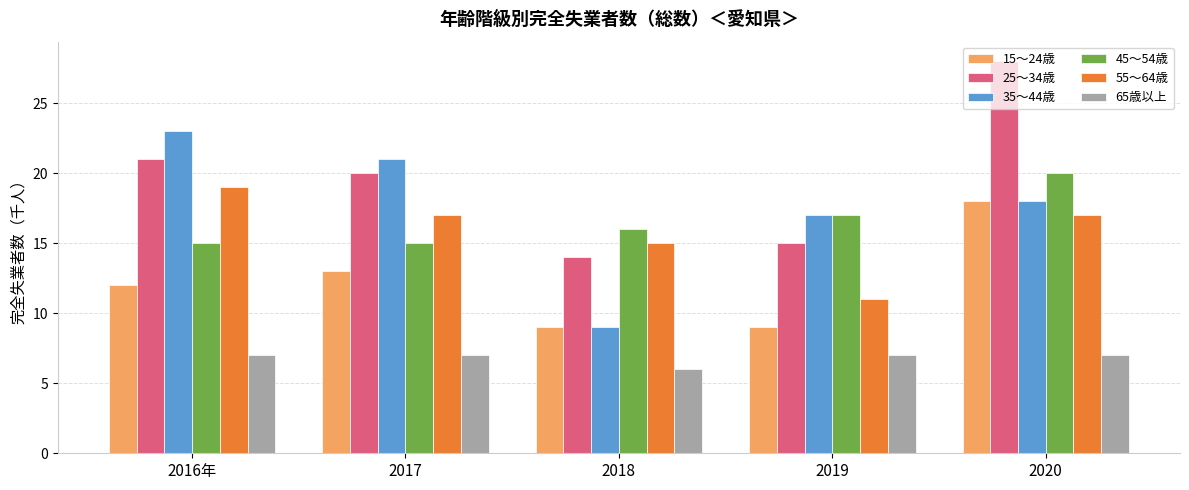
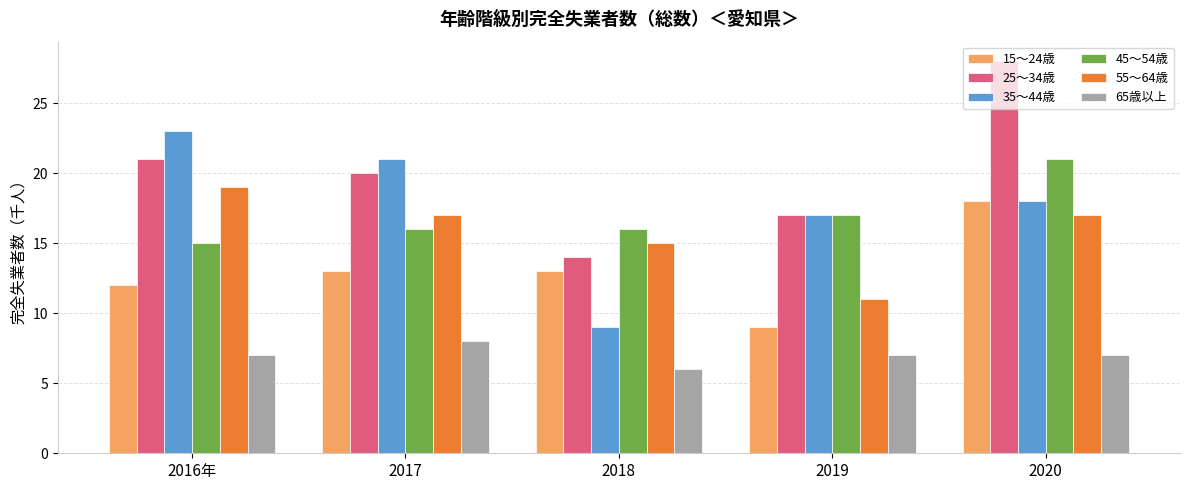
45～54歳, 2017: 15 -> 16
65歳以上, 2017: 7 -> 8
15～24歳, 2018: 9 -> 13
25～34歳, 2019: 15 -> 17
45～54歳, 2020: 20 -> 21
